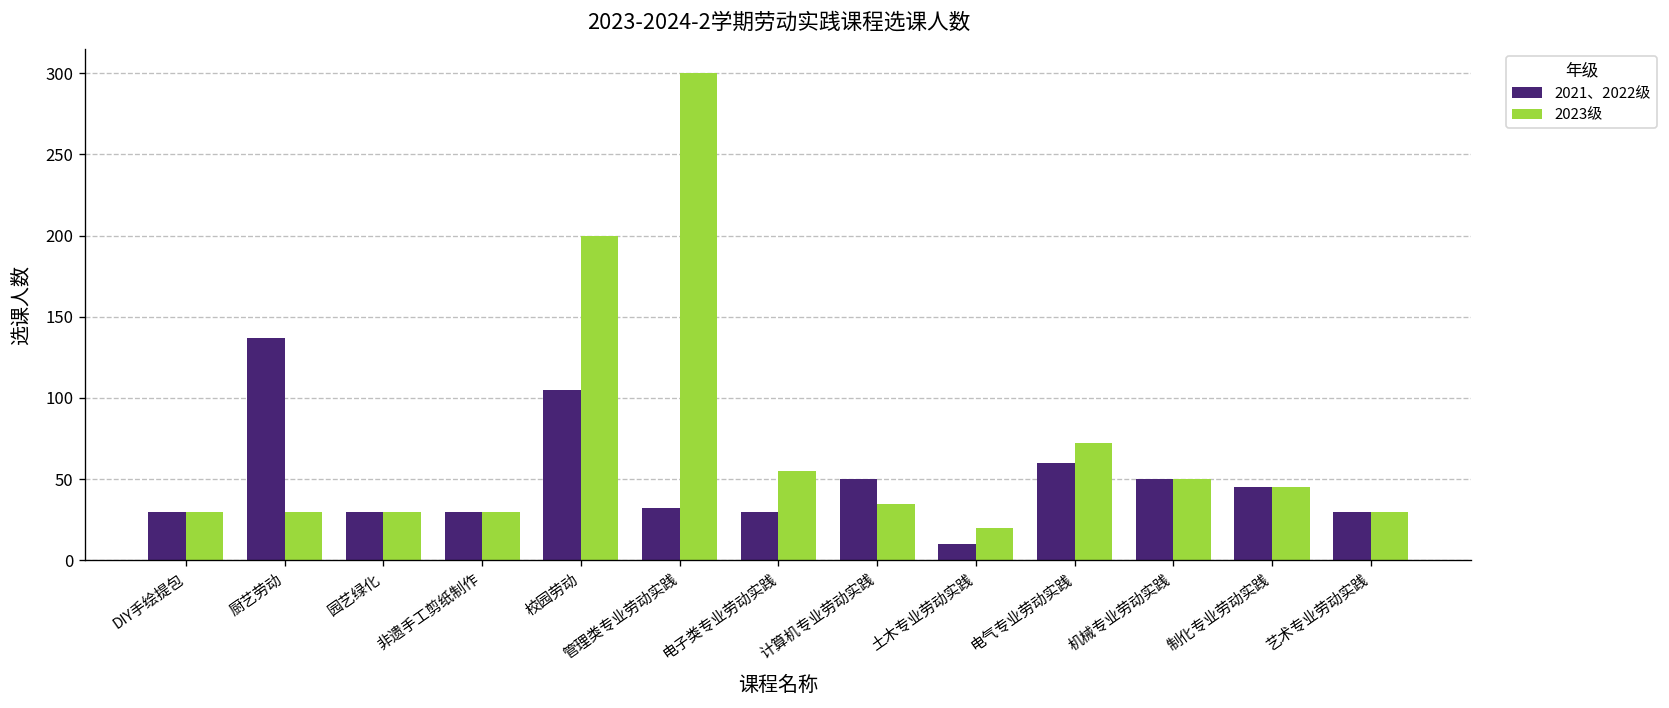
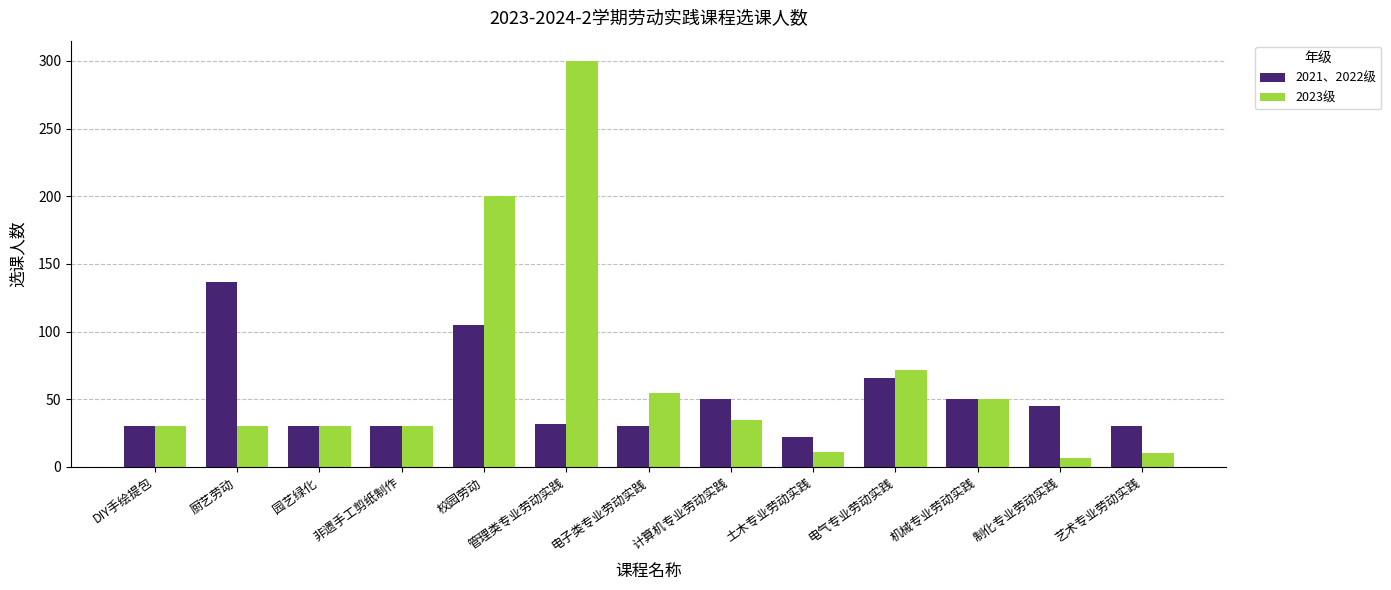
2021、2022级, 土木专业劳动实践: 10 -> 22
2023级, 土木专业劳动实践: 20 -> 11
2021、2022级, 电气专业劳动实践: 60 -> 66
2023级, 制化专业劳动实践: 45 -> 7
2023级, 艺术专业劳动实践: 30 -> 10
